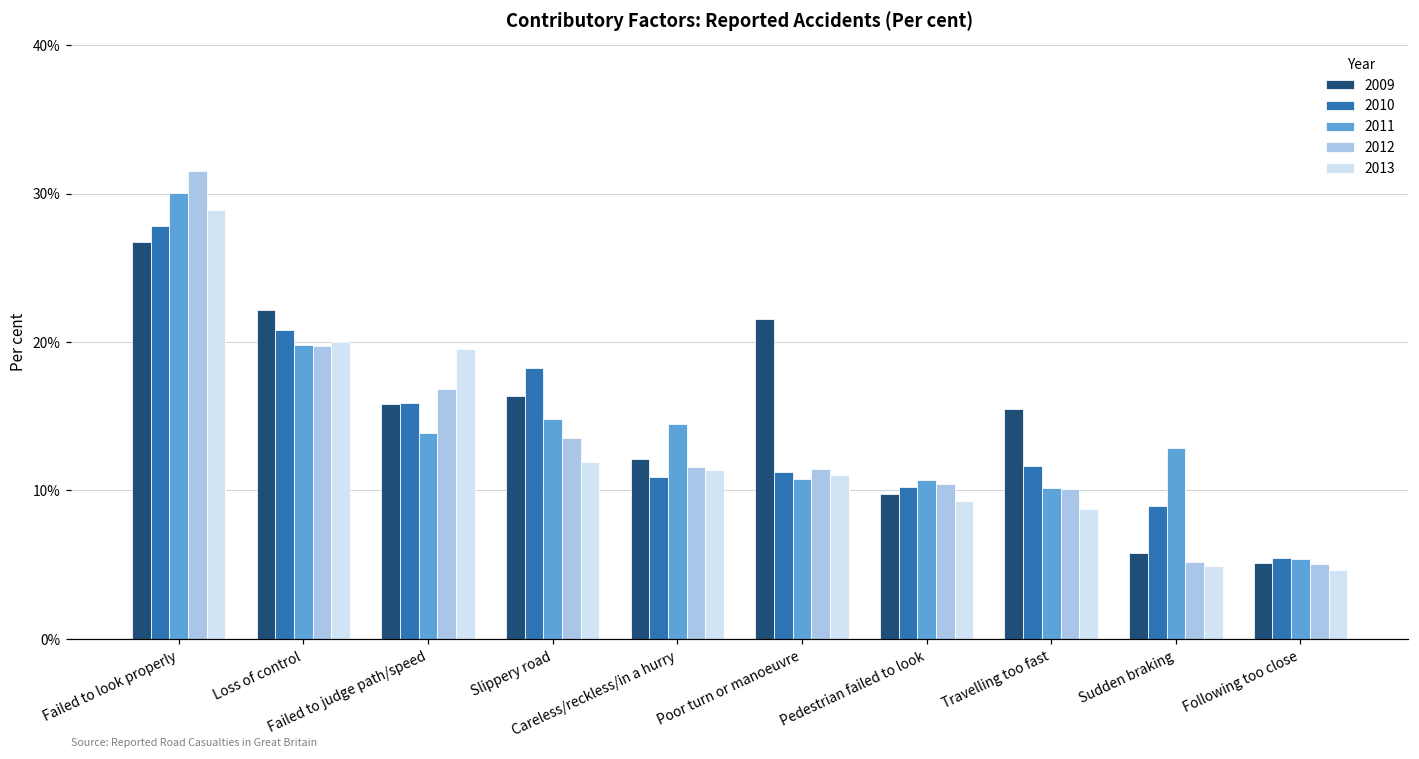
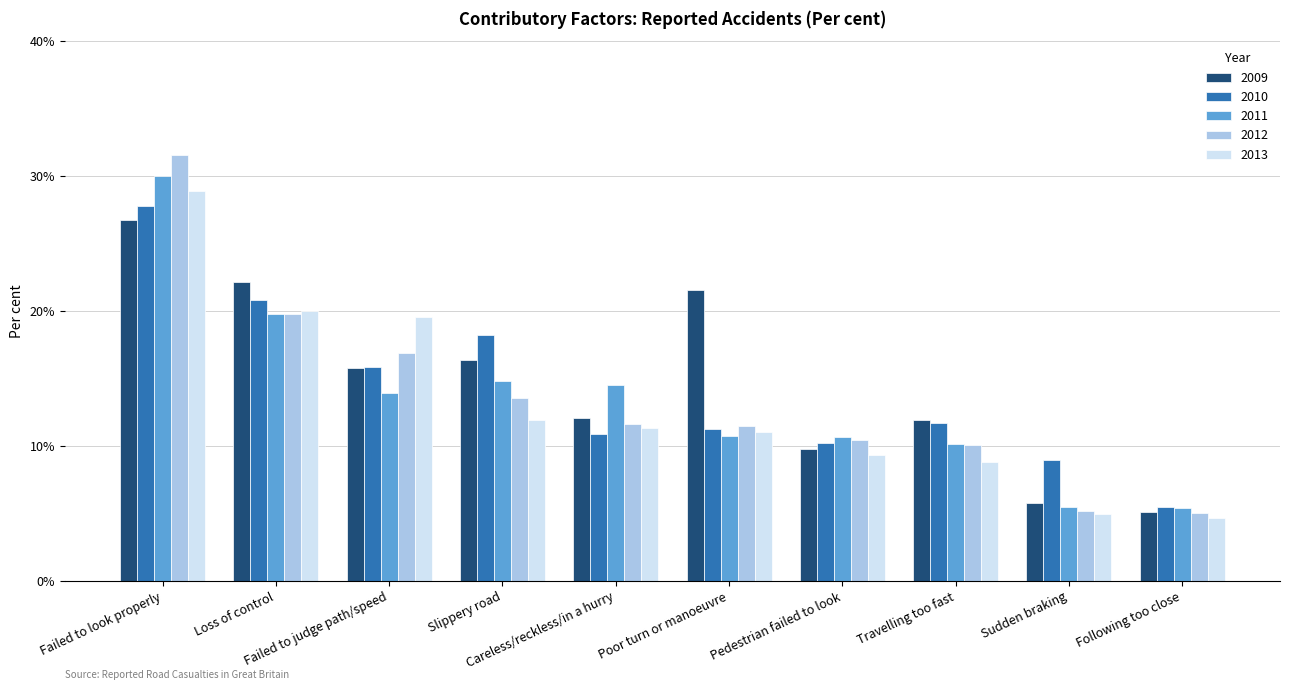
2009, Travelling too fast: 15.5% -> 11.9%
2011, Sudden braking: 12.9% -> 5.5%
